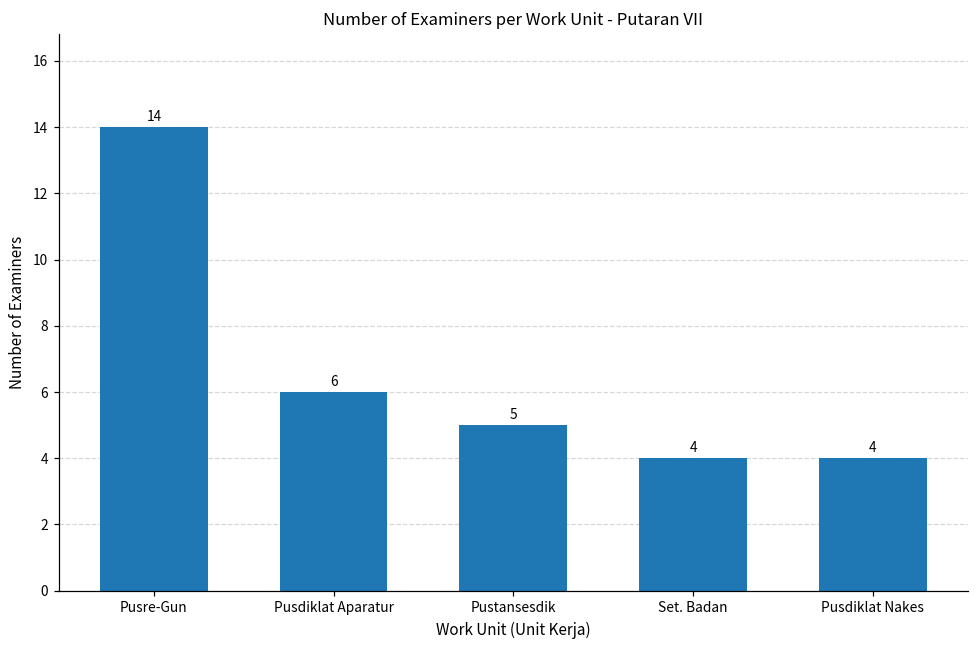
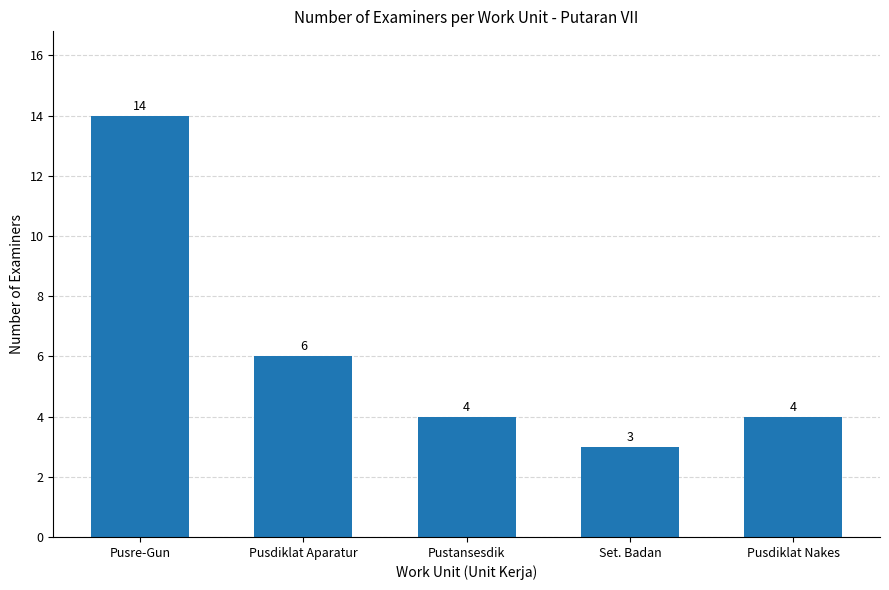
Pustansesdik: 5 -> 4
Set. Badan: 4 -> 3
